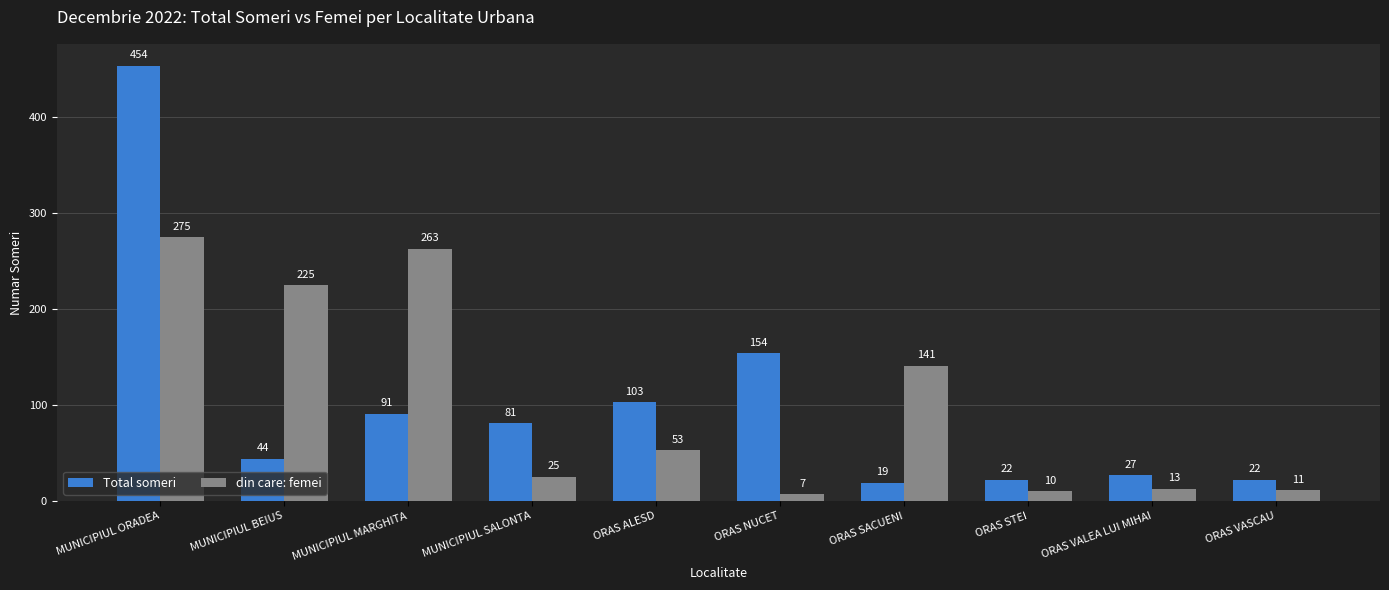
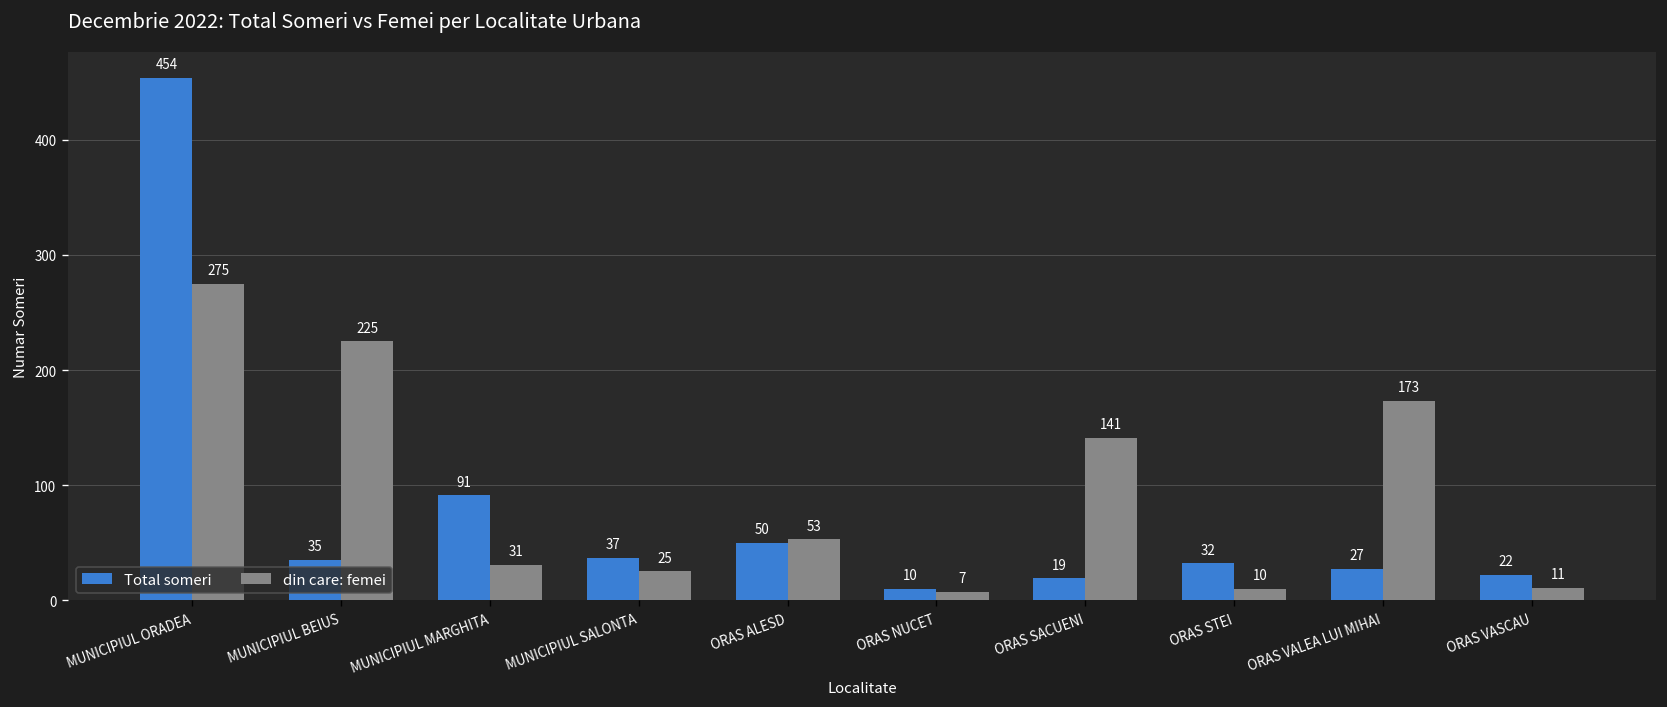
Total someri, MUNICIPIUL BEIUS: 44 -> 35
din care: femei, MUNICIPIUL MARGHITA: 263 -> 31
Total someri, MUNICIPIUL SALONTA: 81 -> 37
Total someri, ORAS ALESD: 103 -> 50
Total someri, ORAS NUCET: 154 -> 10
Total someri, ORAS STEI: 22 -> 32
din care: femei, ORAS VALEA LUI MIHAI: 13 -> 173
